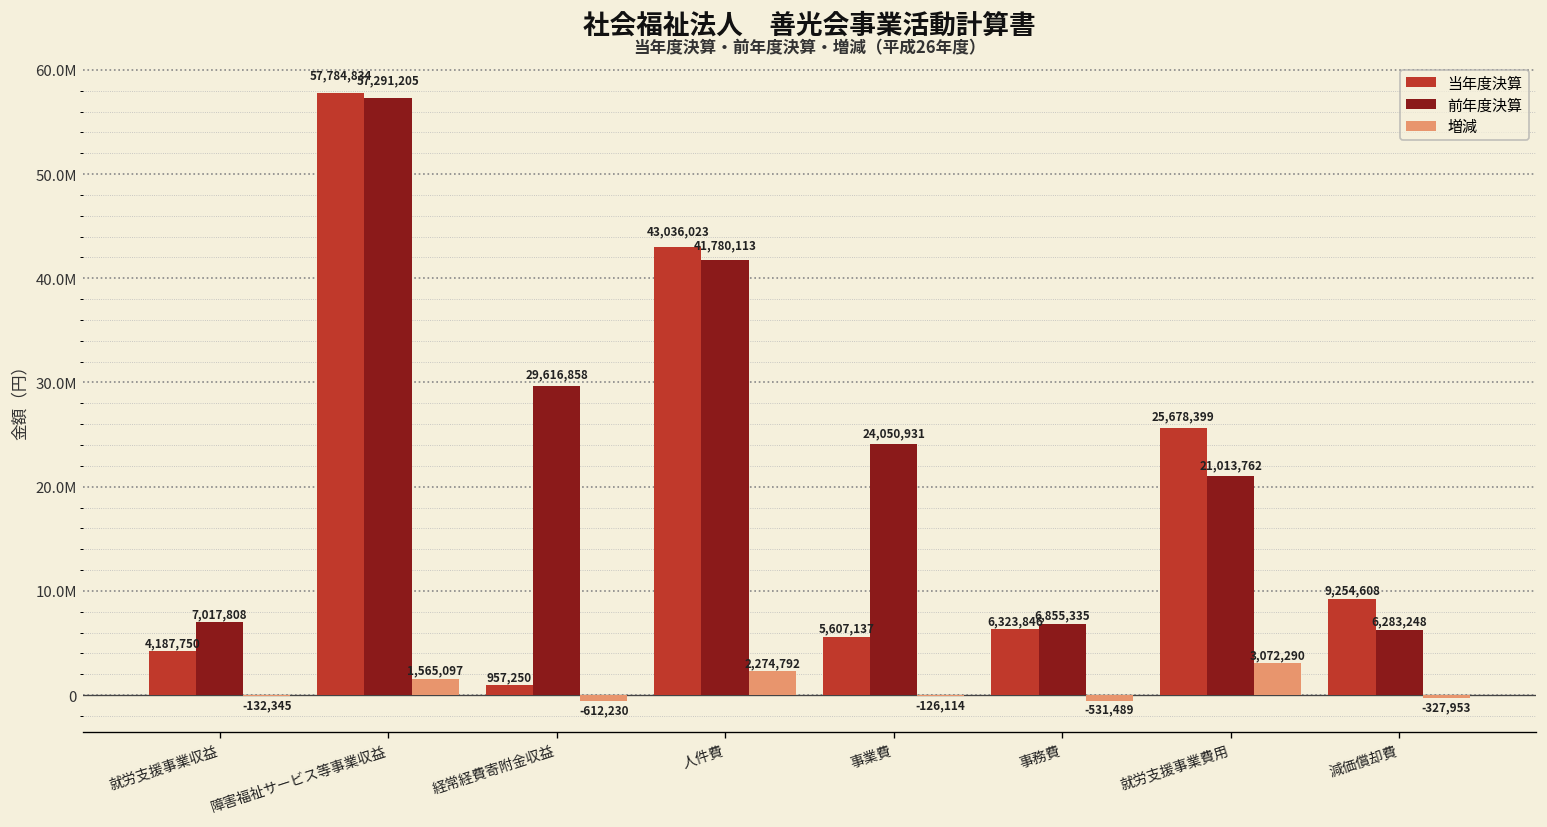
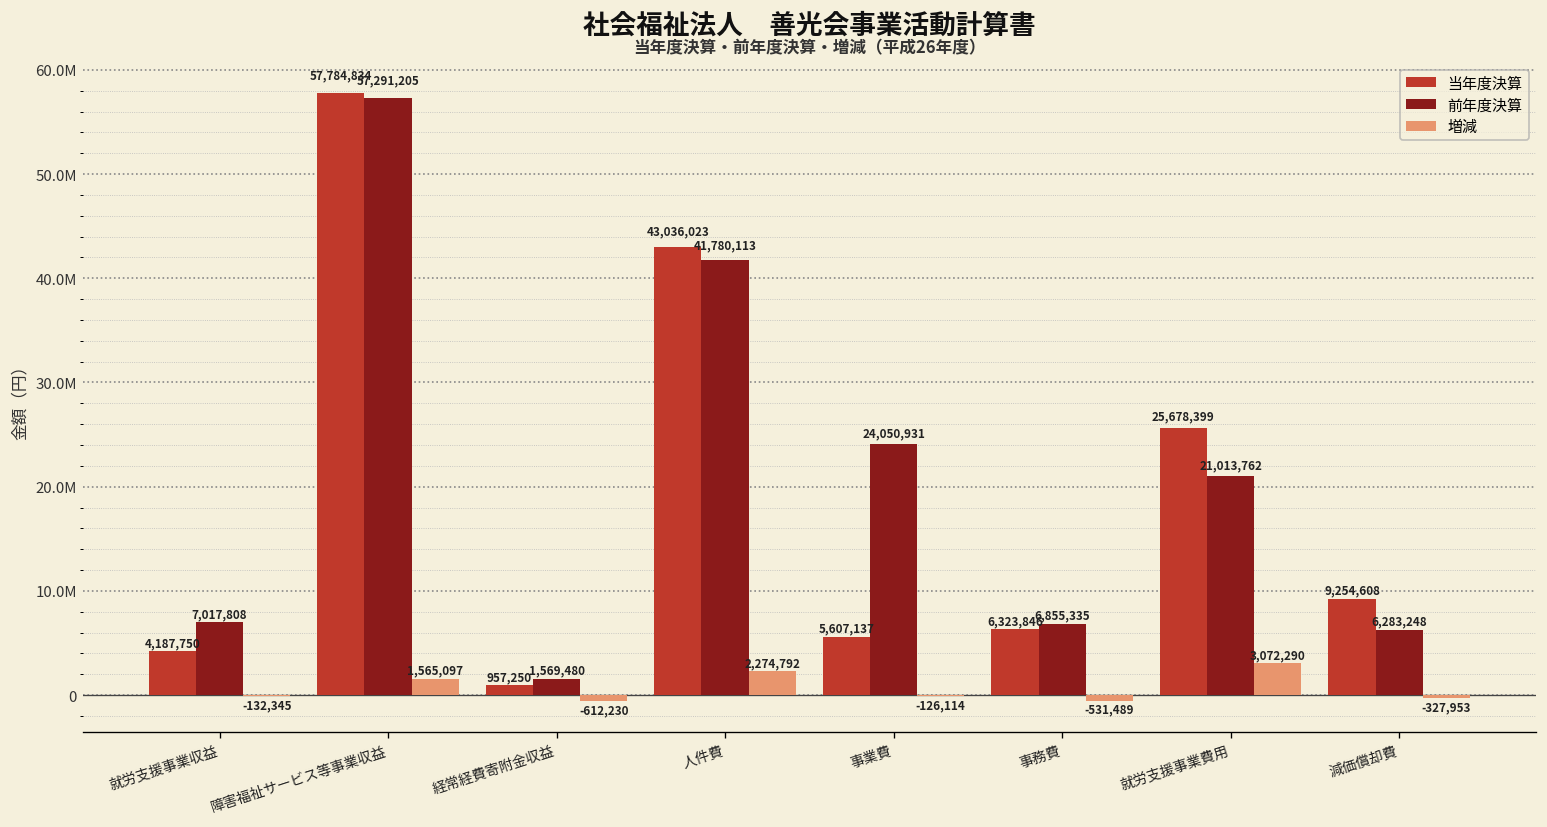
前年度決算, 経常経費寄附金収益: 29,616,858 -> 1,569,480
